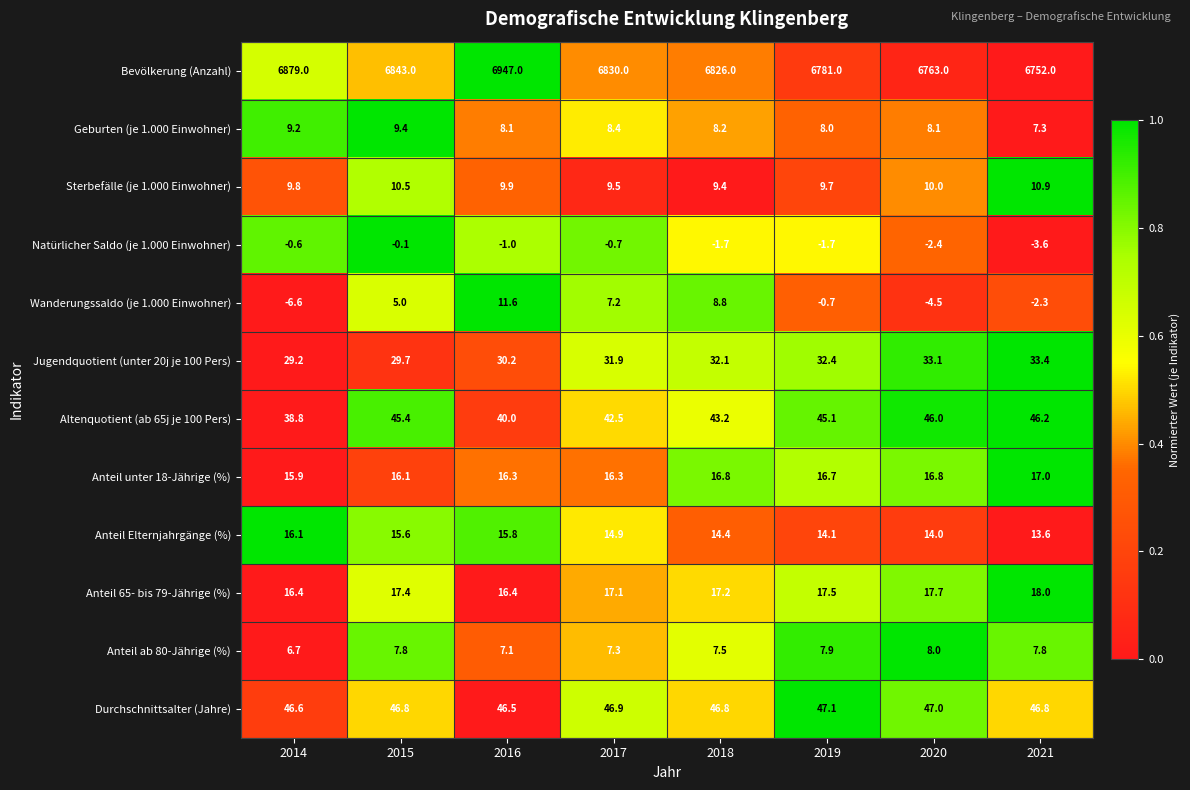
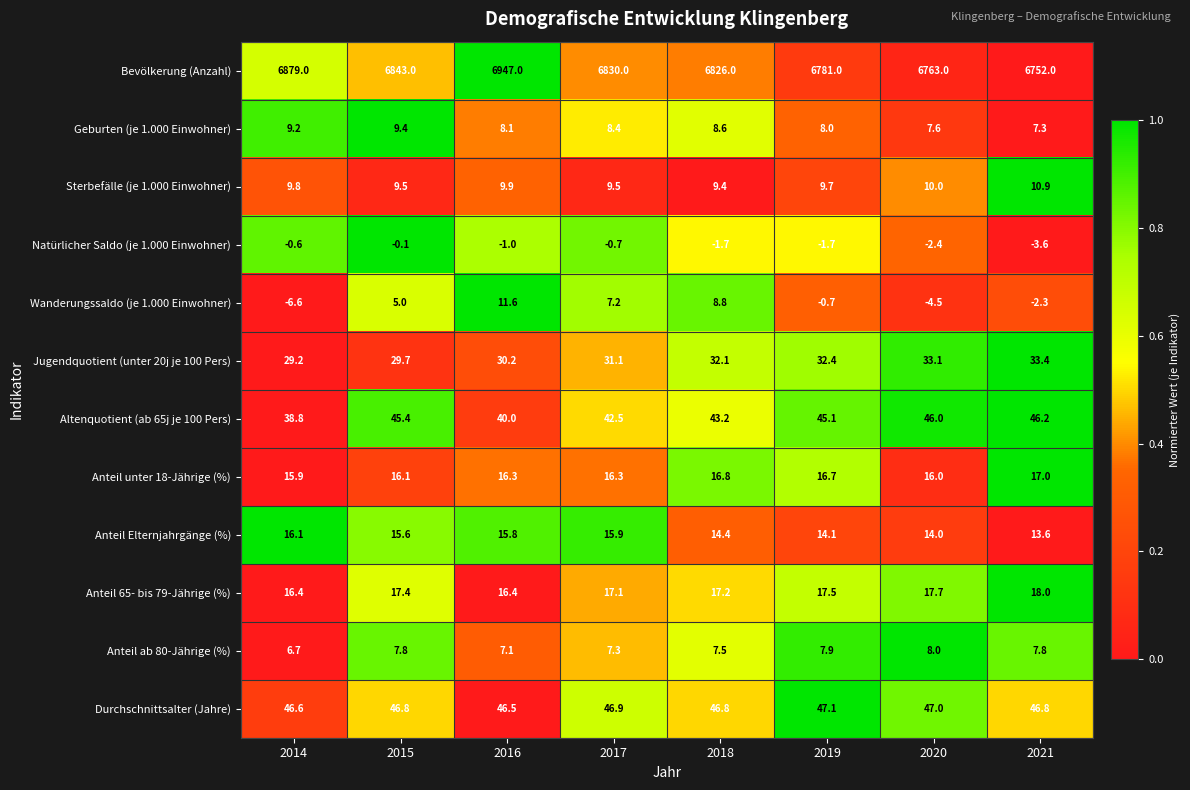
Geburten (je 1.000 Einwohner), 2018: 8.2 -> 8.6
Geburten (je 1.000 Einwohner), 2020: 8.1 -> 7.6
Sterbefälle (je 1.000 Einwohner), 2015: 10.5 -> 9.5
Jugendquotient (unter 20j je 100 Pers), 2017: 31.9 -> 31.1
Anteil unter 18-Jährige (%), 2020: 16.8 -> 16.0
Anteil Elternjahrgänge (%), 2017: 14.9 -> 15.9
